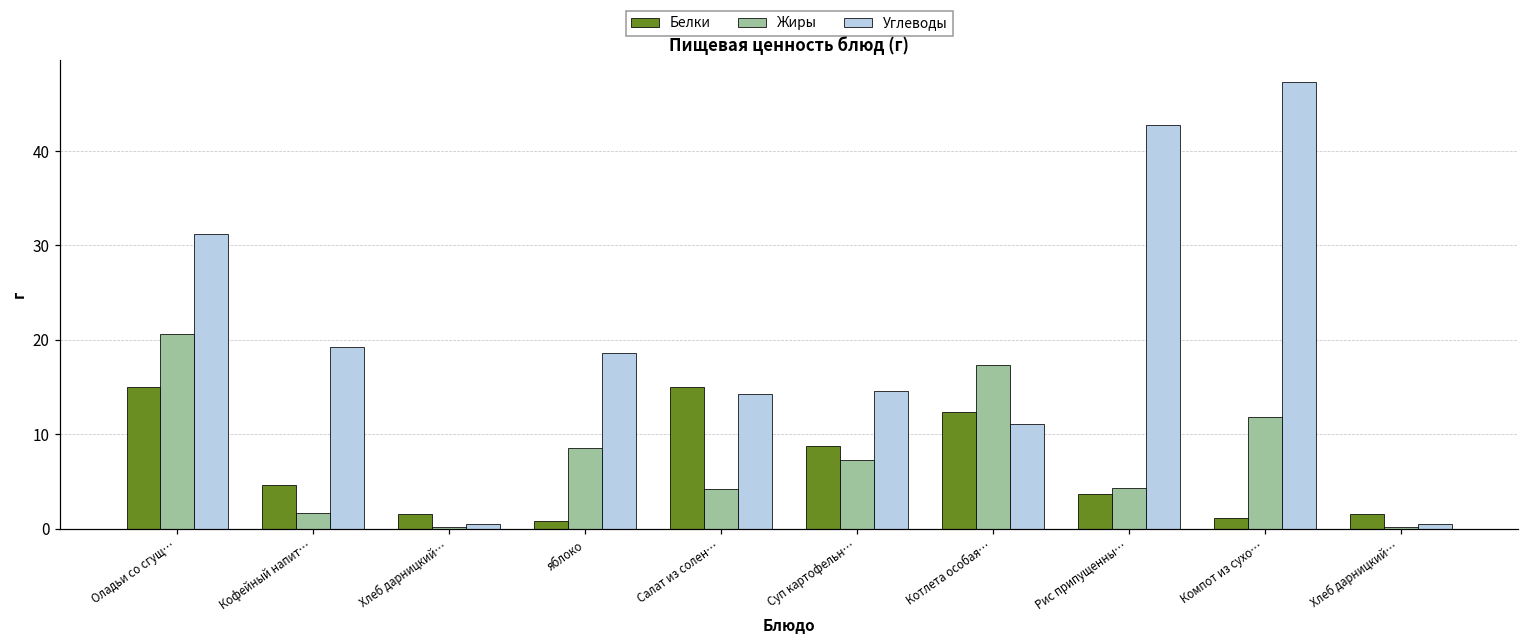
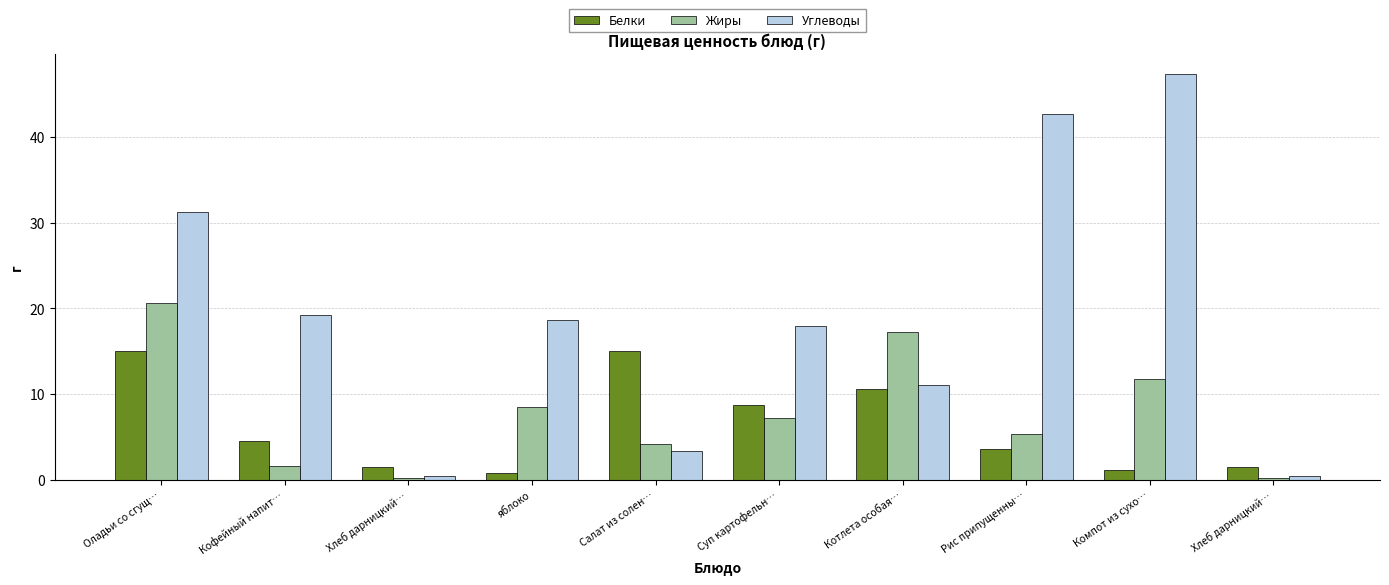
Углеводы, Салат из солен…: 14 -> 3
Углеводы, Суп картофельн…: 15 -> 18
Белки, Котлета особая…: 12 -> 11
Жиры, Рис припущенны…: 4 -> 5
